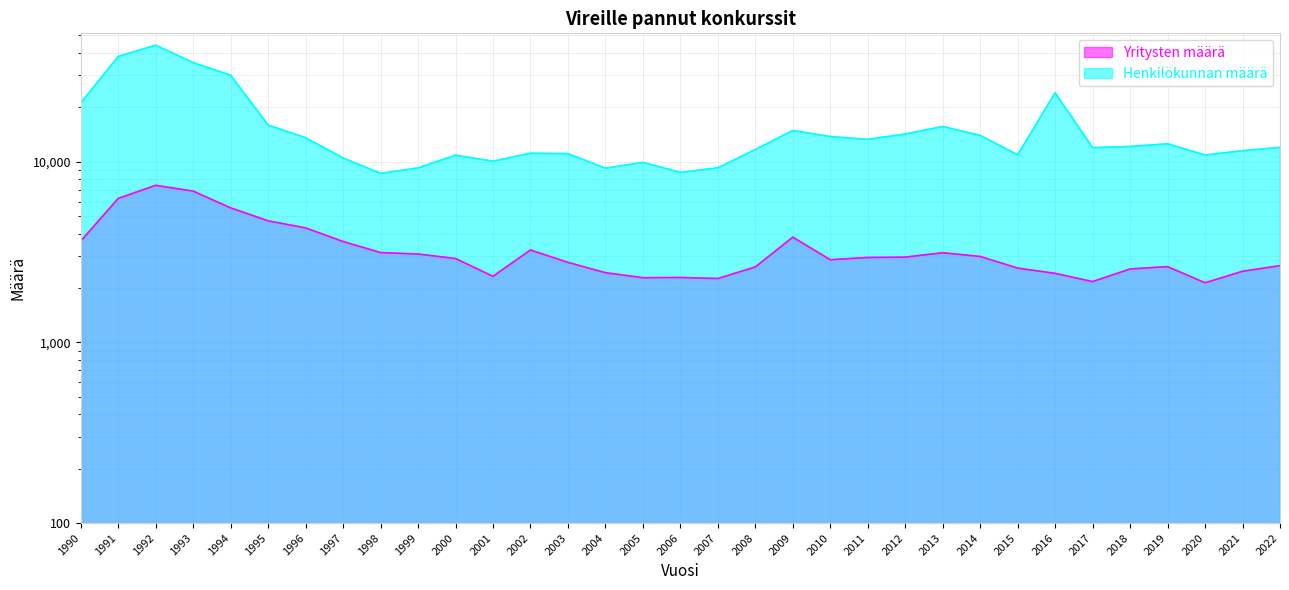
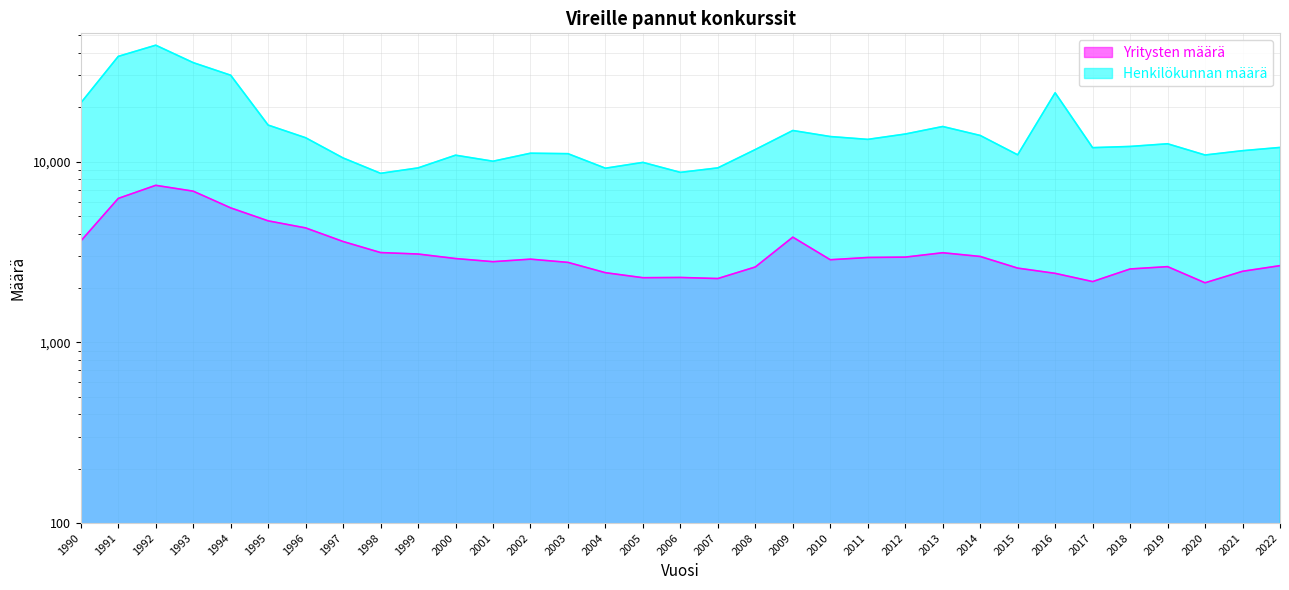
Yritysten määrä, 2001: 2,300 -> 2,800
Yritysten määrä, 2002: 3,200 -> 2,900
